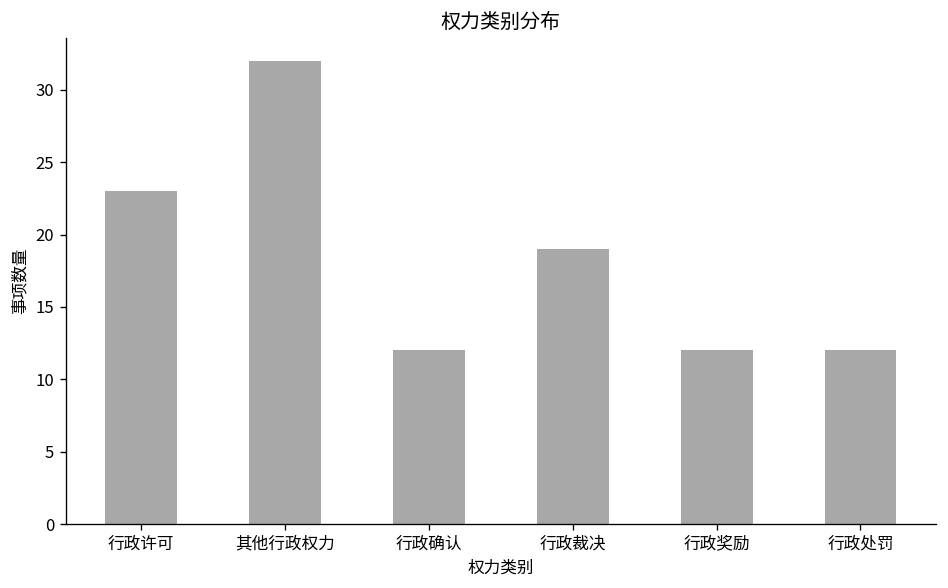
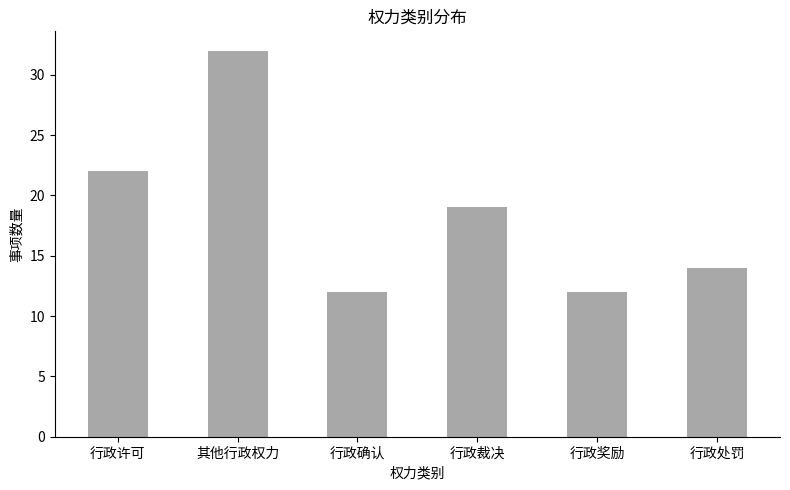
行政许可: 23 -> 22
行政处罚: 12 -> 14
